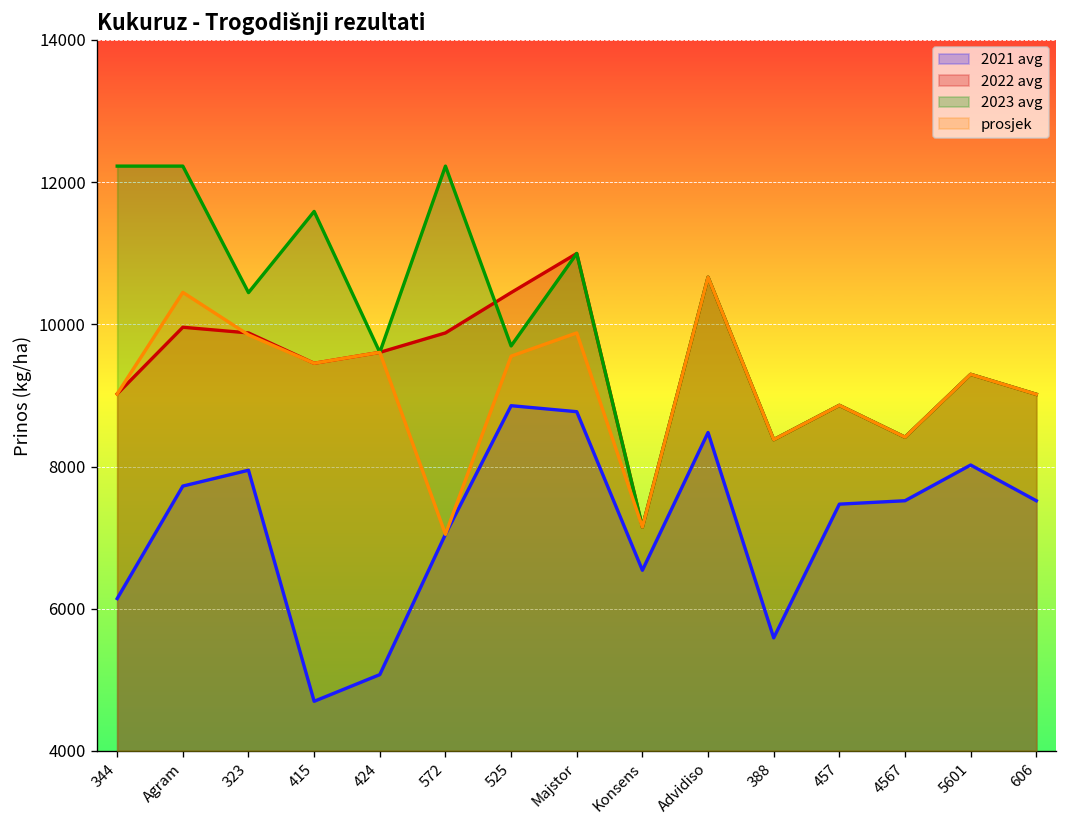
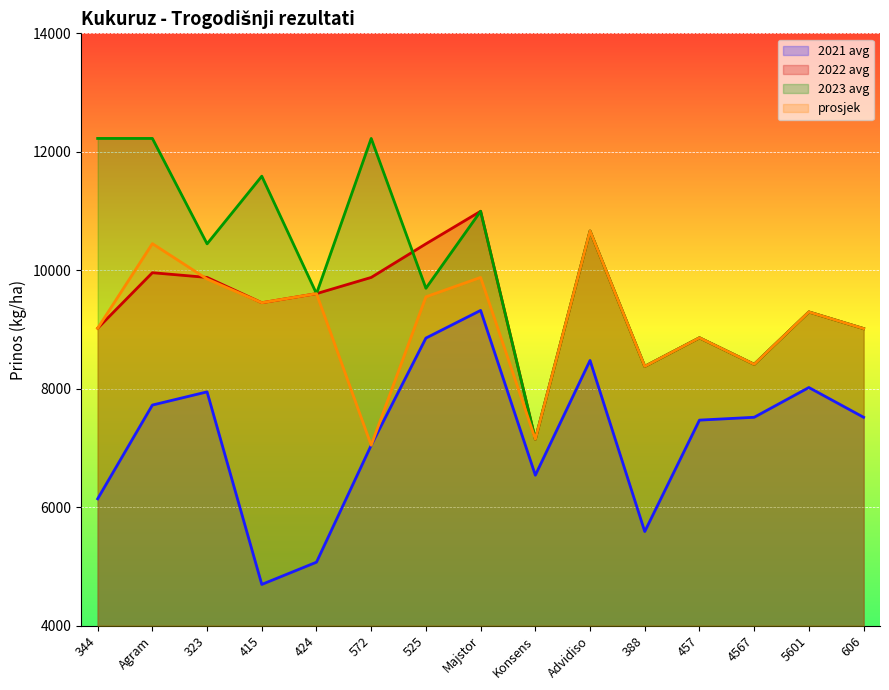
2021 avg, Majstor: 8800 -> 9300
